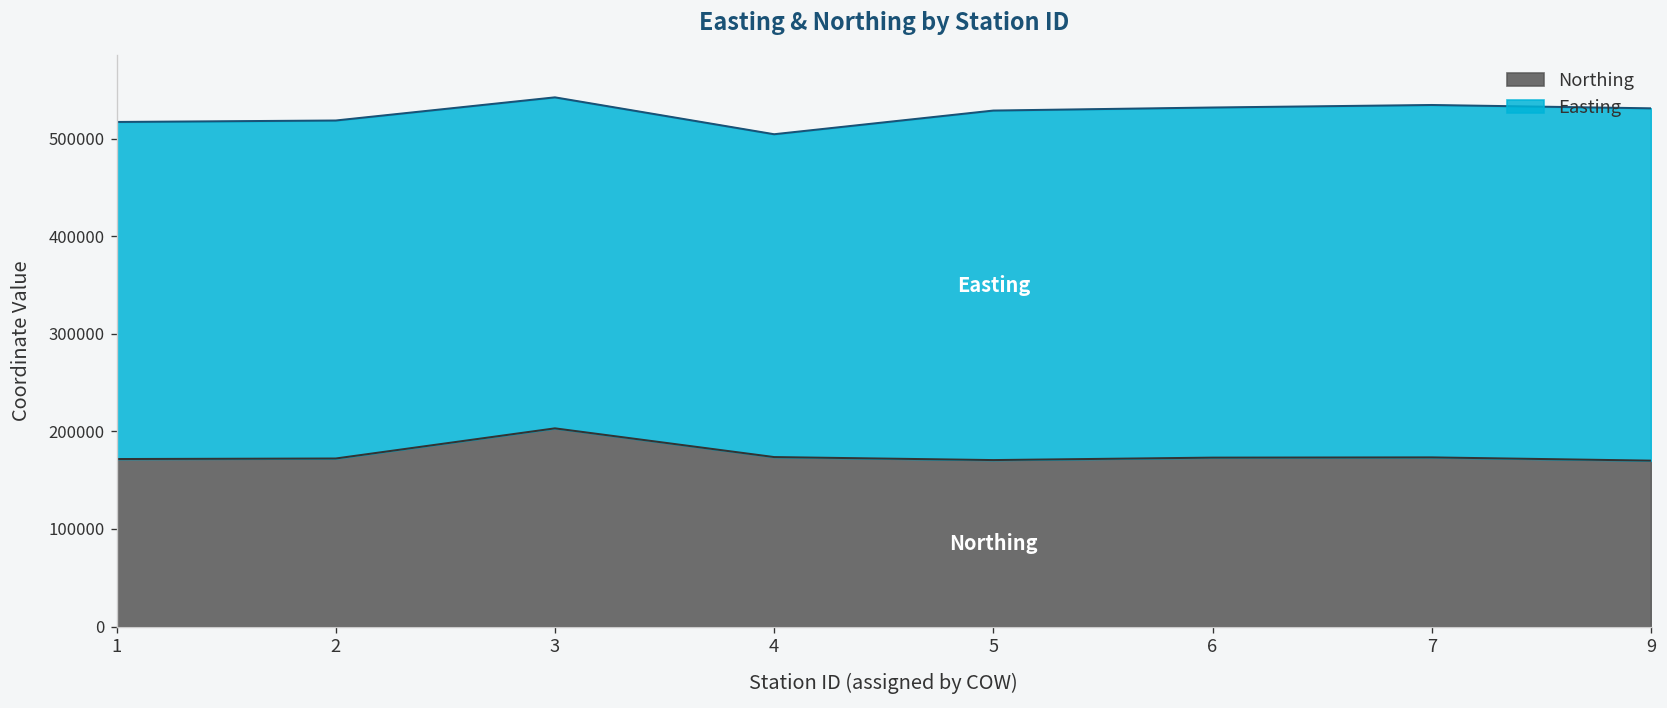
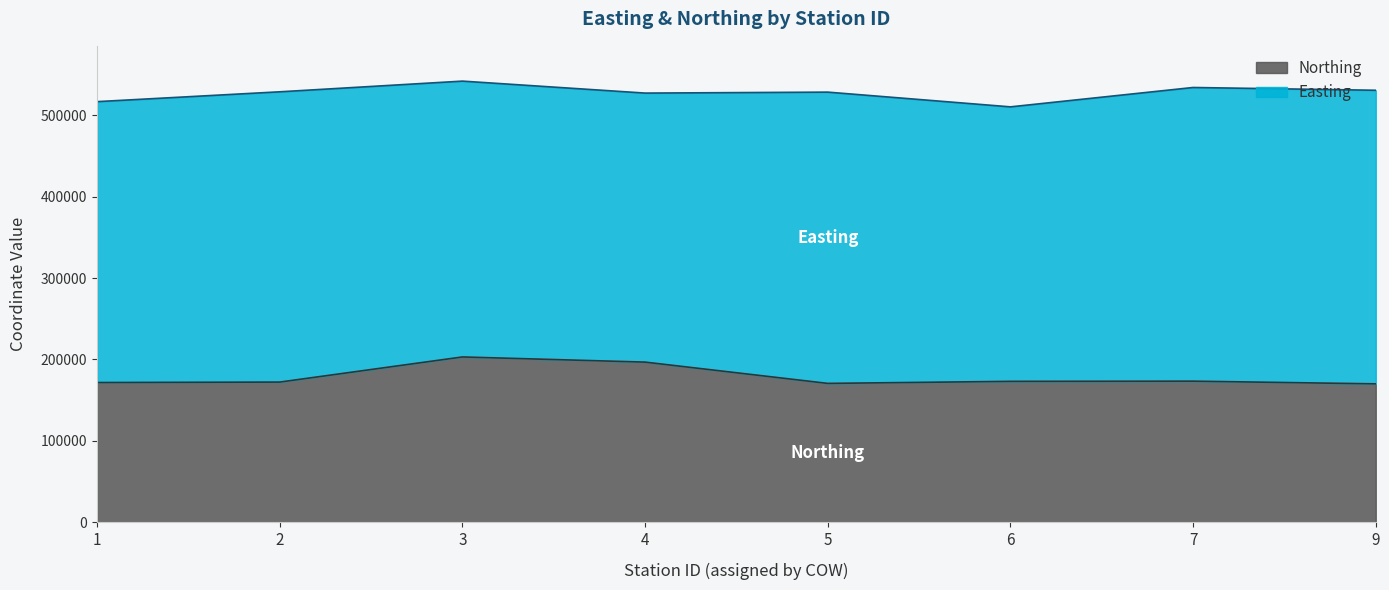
Easting, 2: 350000 -> 360000
Northing, 4: 170000 -> 200000
Easting, 6: 360000 -> 340000
